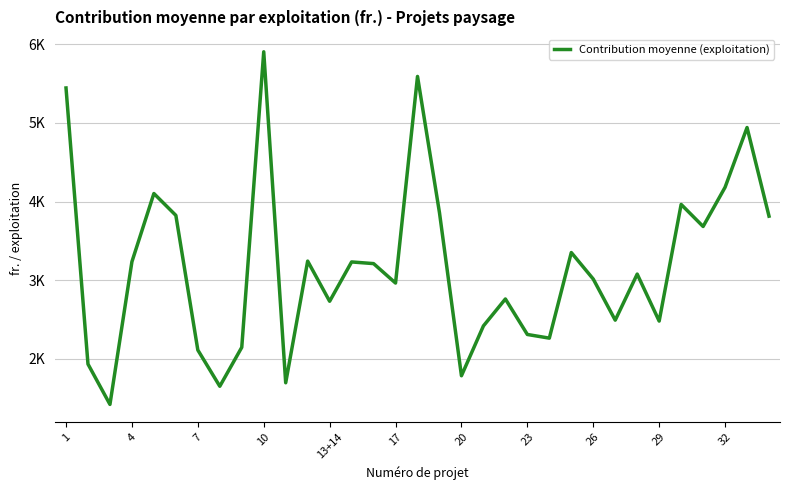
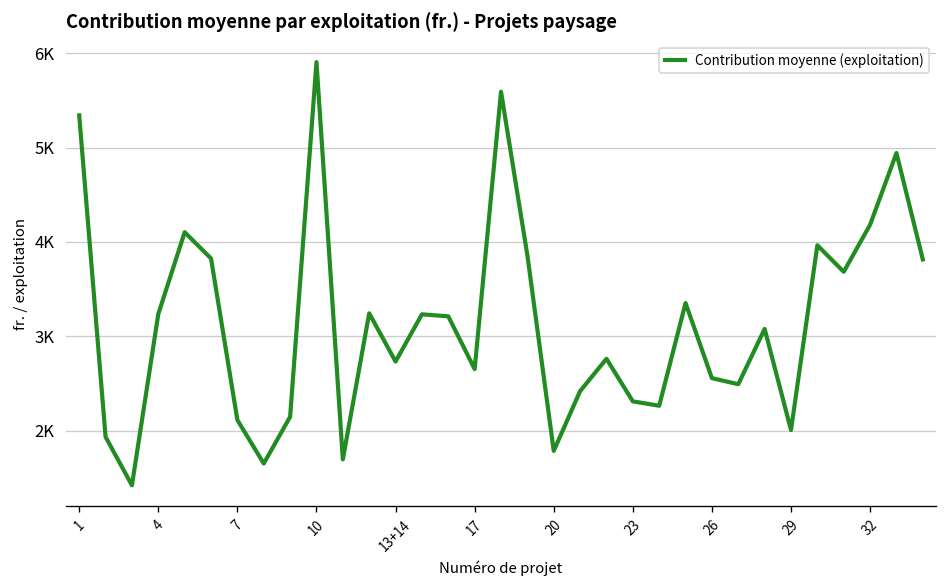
1: 5400 -> 5300
17: 3000 -> 2700
26: 3000 -> 2600
29: 2500 -> 2000
